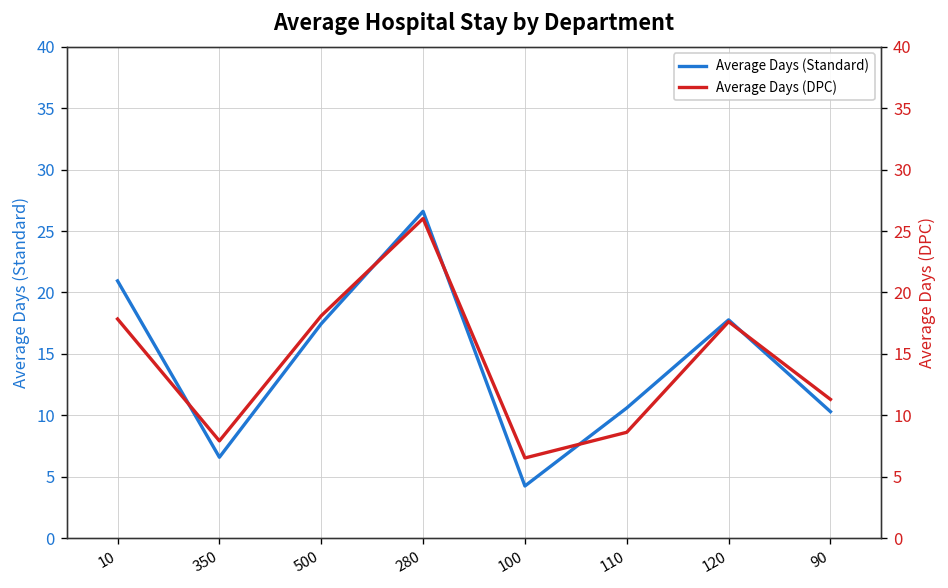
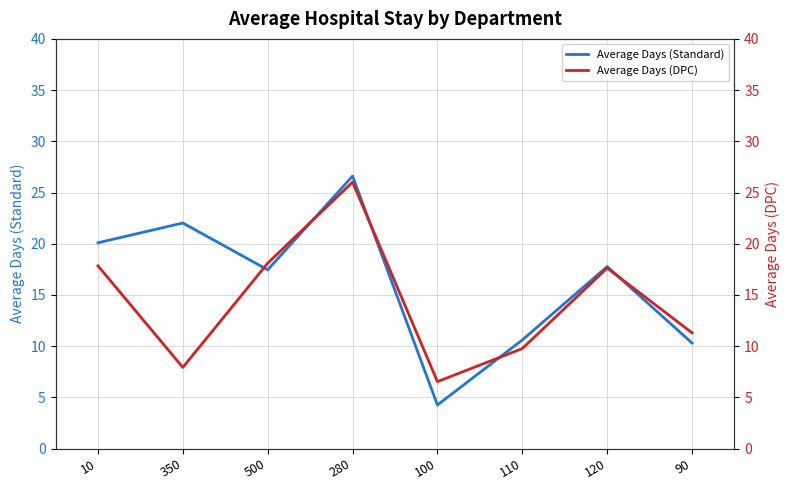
Average Days (Standard), 10: 20.9 -> 20.1
Average Days (Standard), 350: 6.6 -> 22.0
Average Days (DPC), 110: 8.6 -> 9.8
